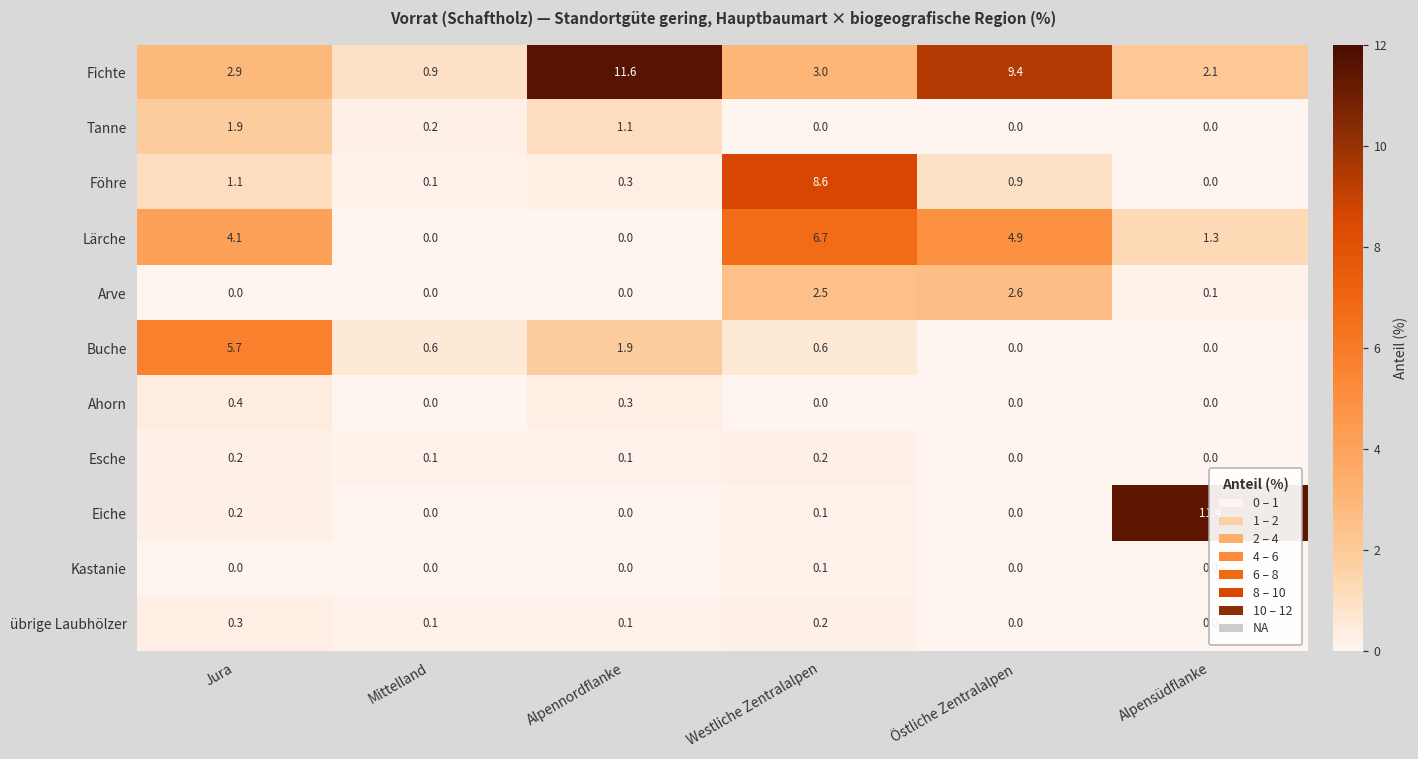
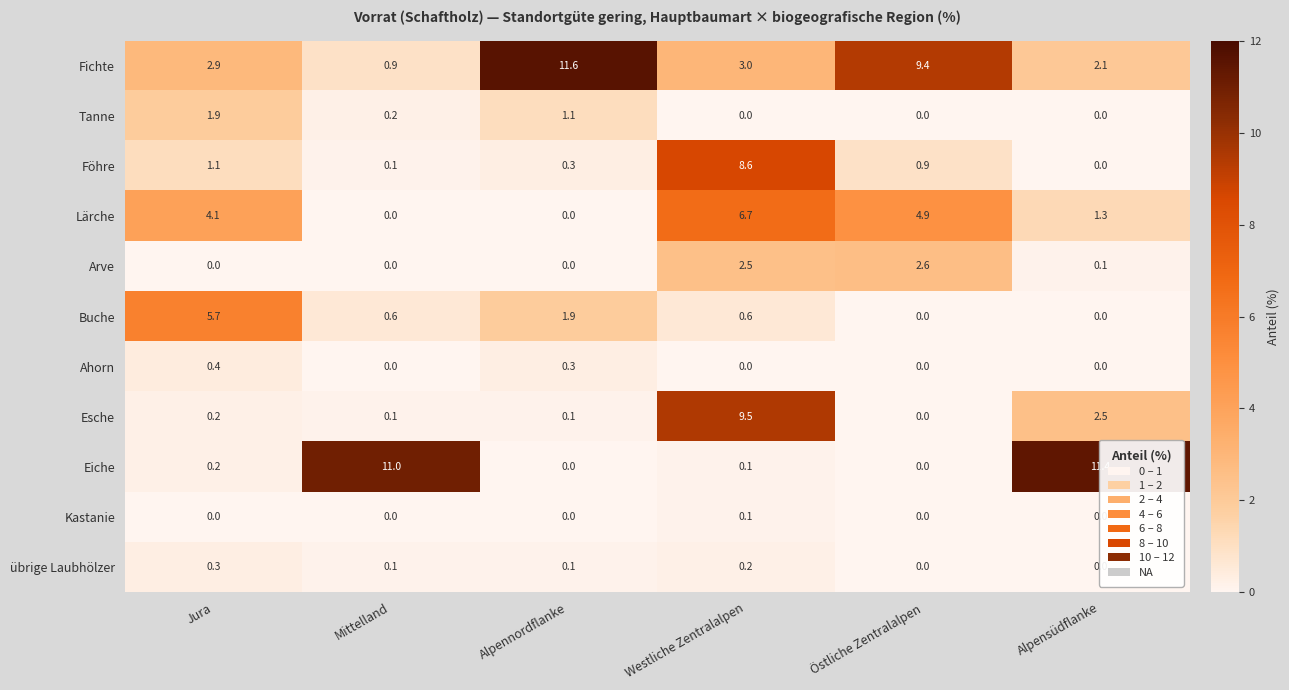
Esche, Westliche Zentralalpen: 0.2 -> 9.5
Esche, Alpensüdflanke: 0.0 -> 2.5
Eiche, Mittelland: 0.0 -> 11.0
